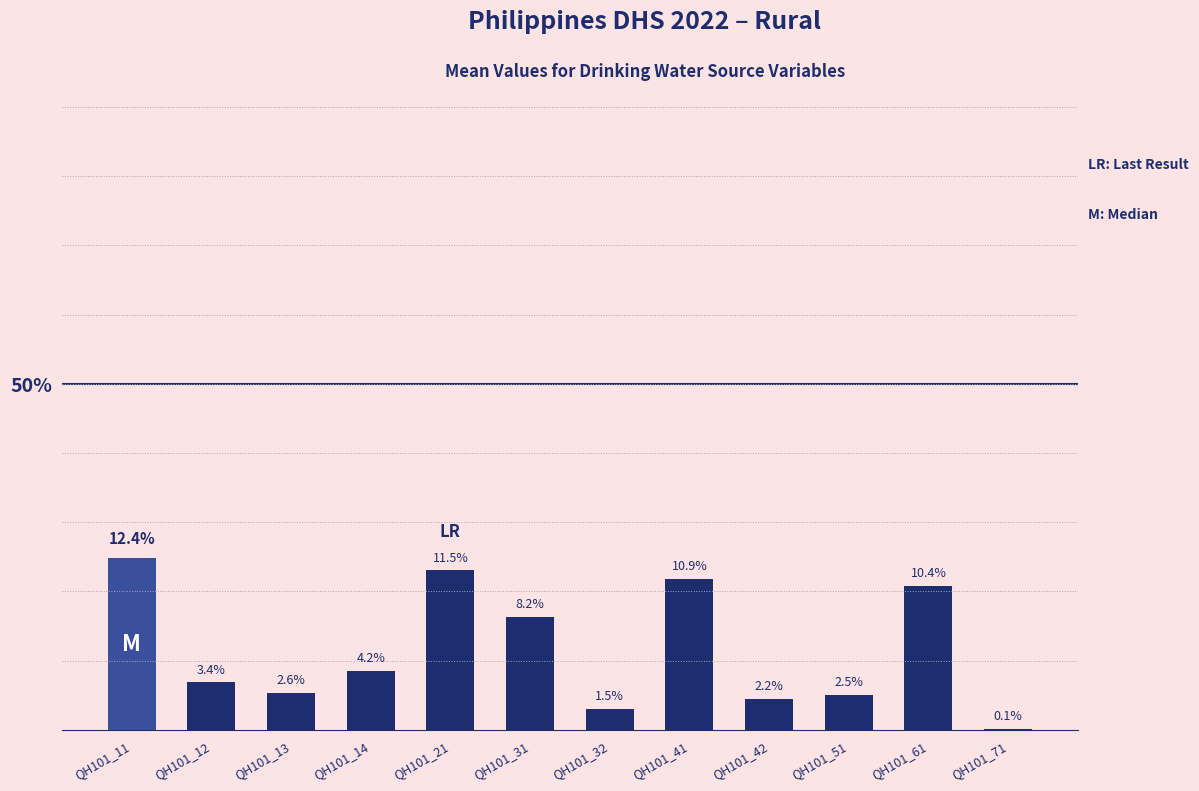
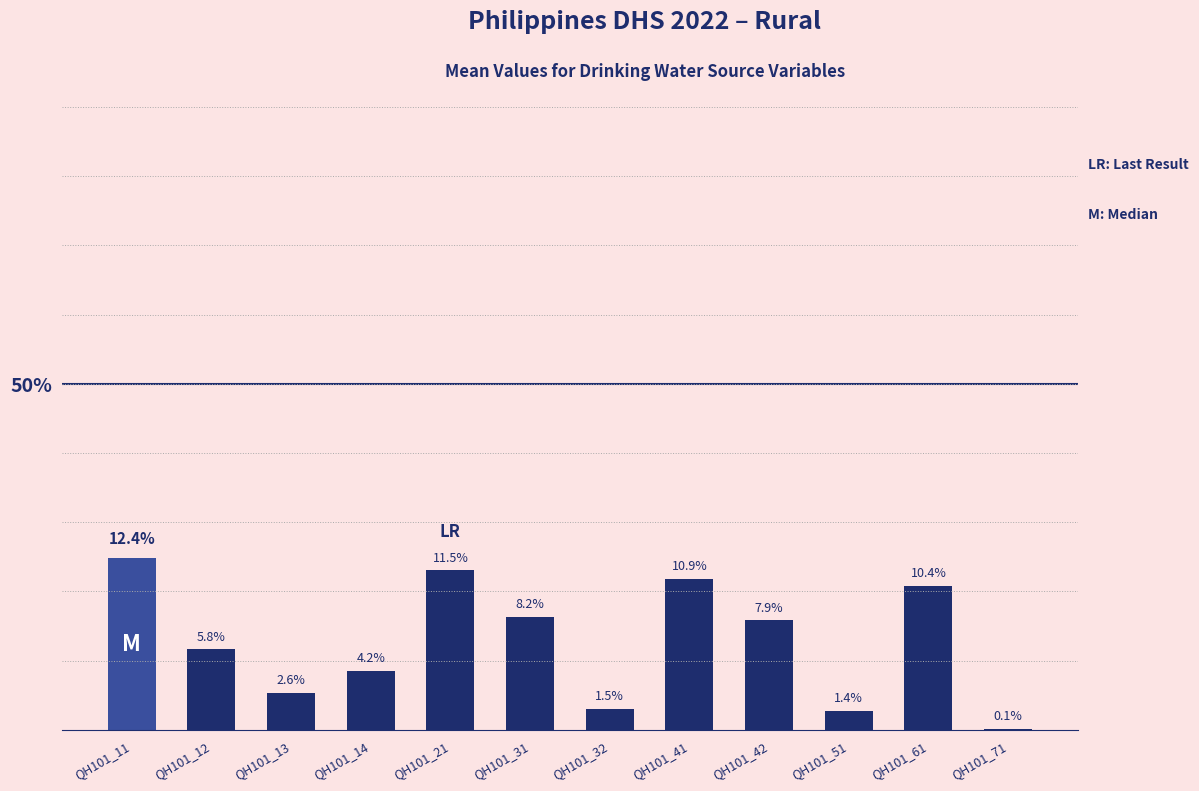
QH101_12: 3.4% -> 5.8%
QH101_42: 2.2% -> 7.9%
QH101_51: 2.5% -> 1.4%
